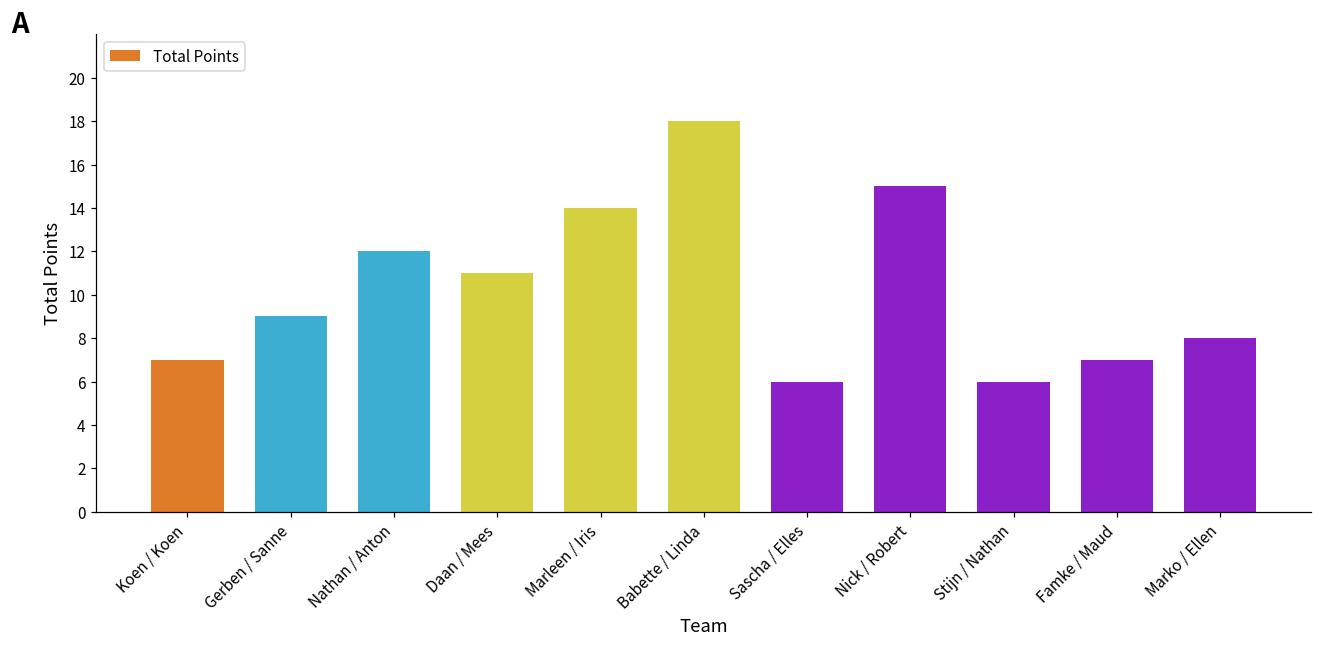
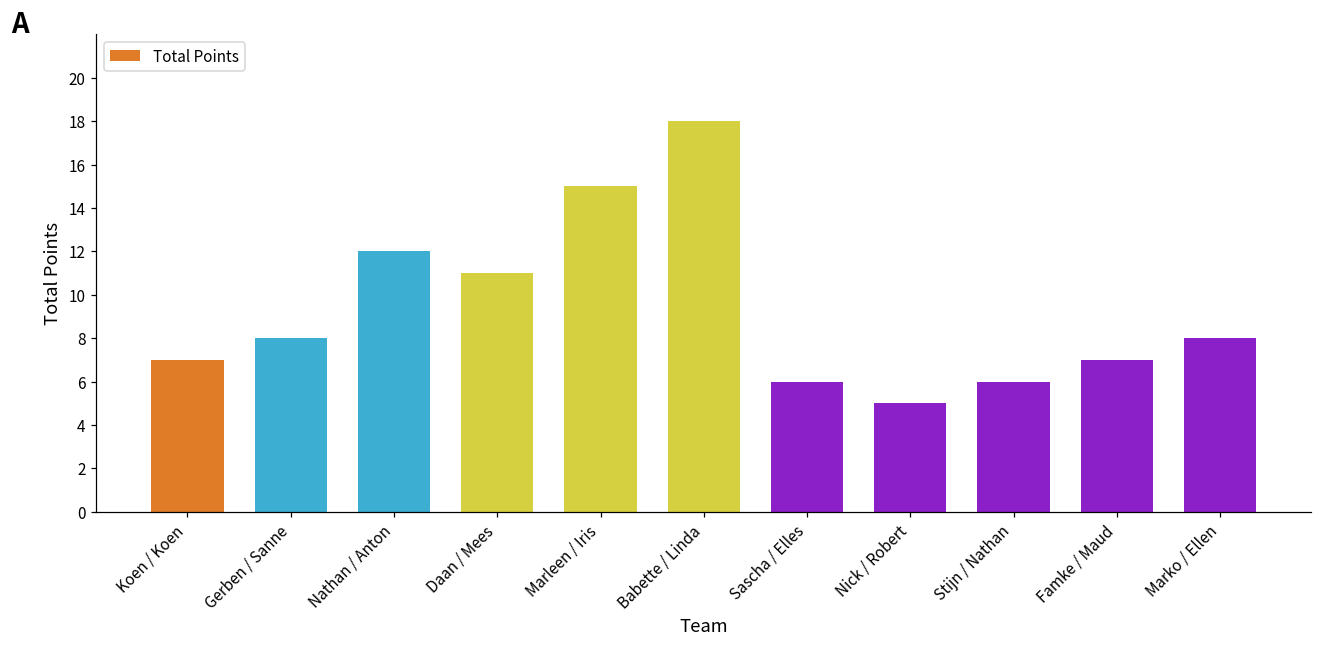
Gerben / Sanne: 9 -> 8
Marleen / Iris: 14 -> 15
Nick / Robert: 15 -> 5
